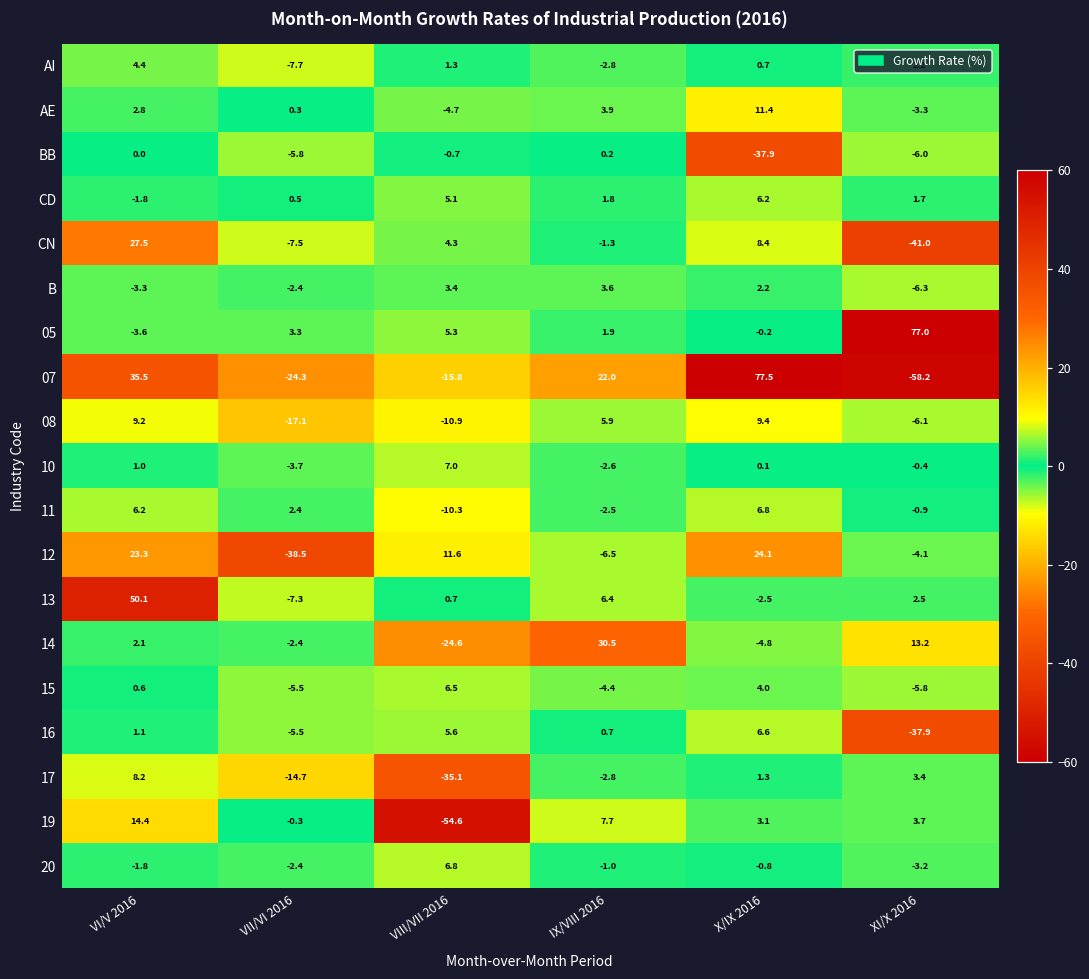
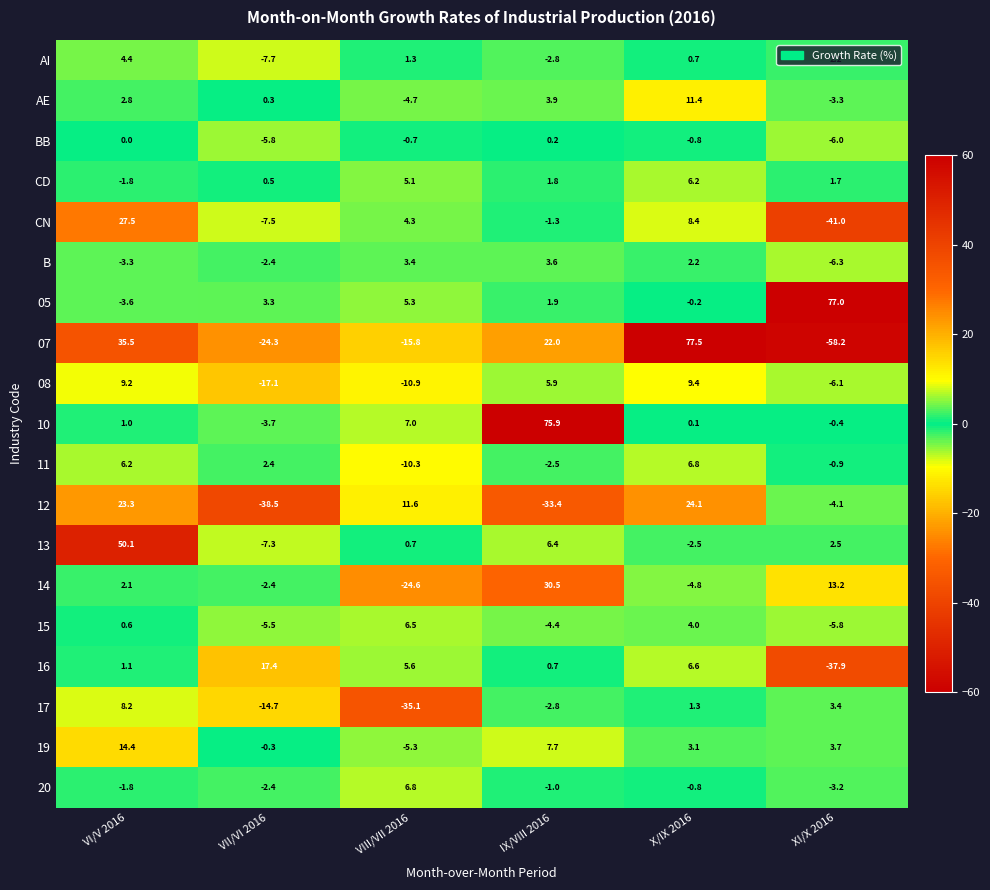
BB, X/IX 2016: -37.9 -> -0.8
10, IX/VIII 2016: -2.6 -> 75.9
12, IX/VIII 2016: -6.5 -> -33.4
16, VII/VI 2016: -5.5 -> 17.4
19, VIII/VII 2016: -54.6 -> -5.3
